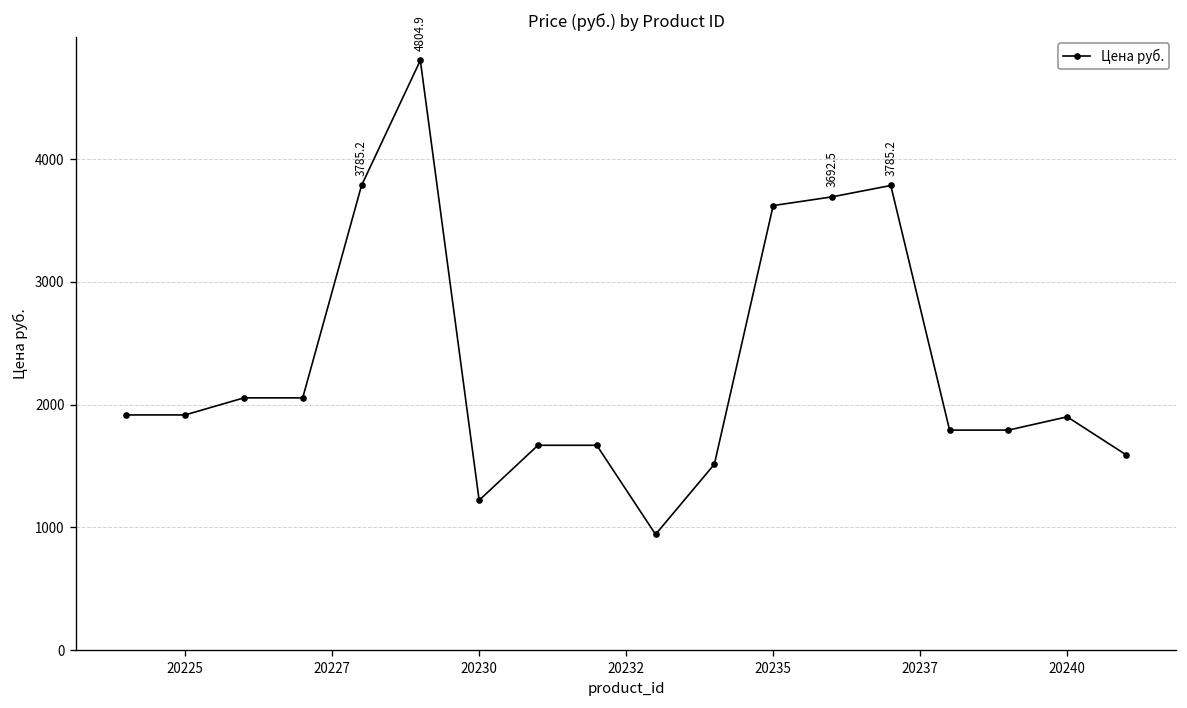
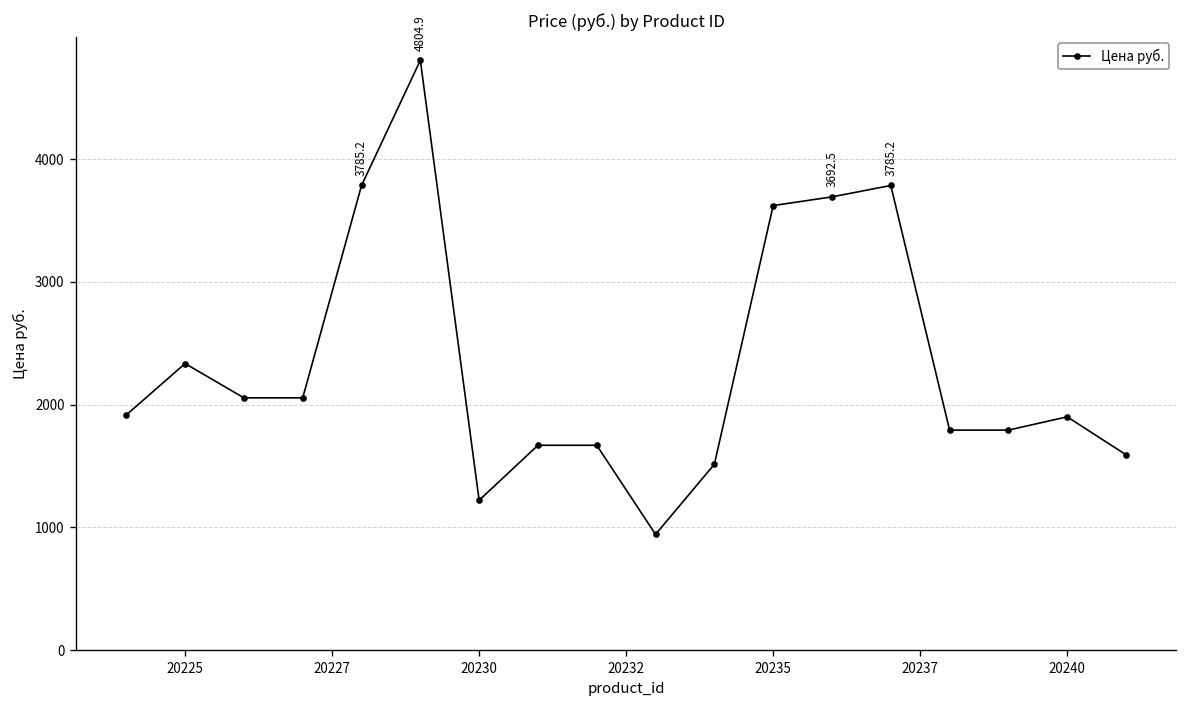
20225: 1920 -> 2330
